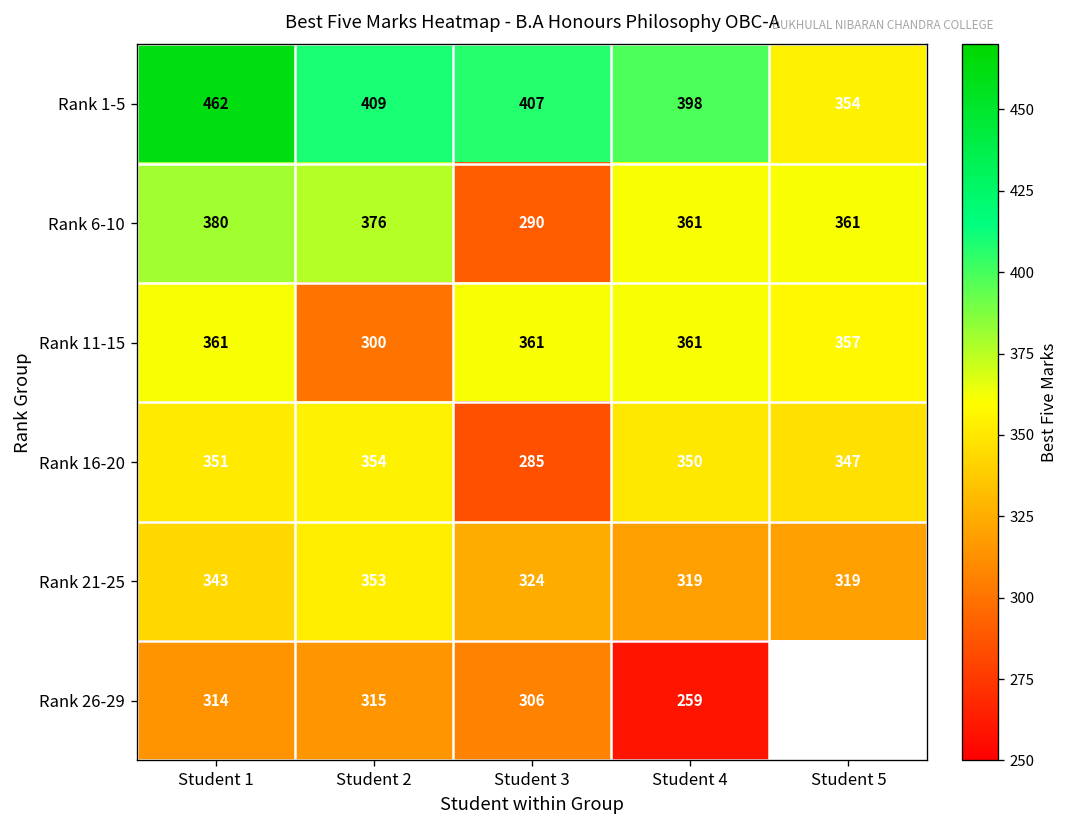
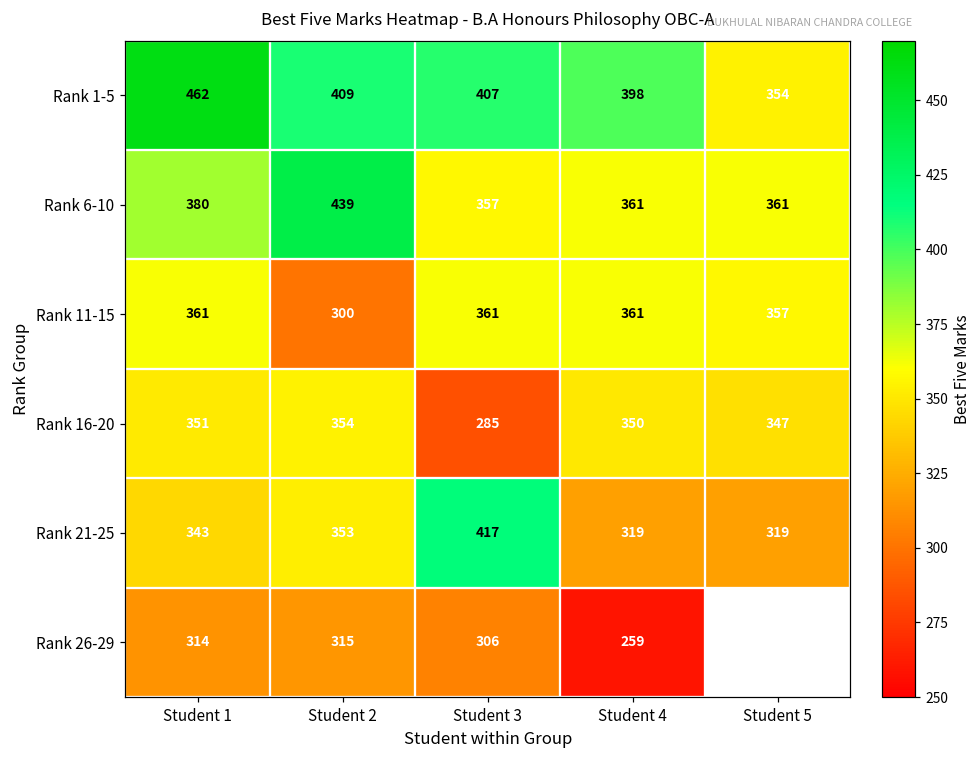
Rank 6-10, Student 2: 376 -> 439
Rank 6-10, Student 3: 290 -> 357
Rank 21-25, Student 3: 324 -> 417
